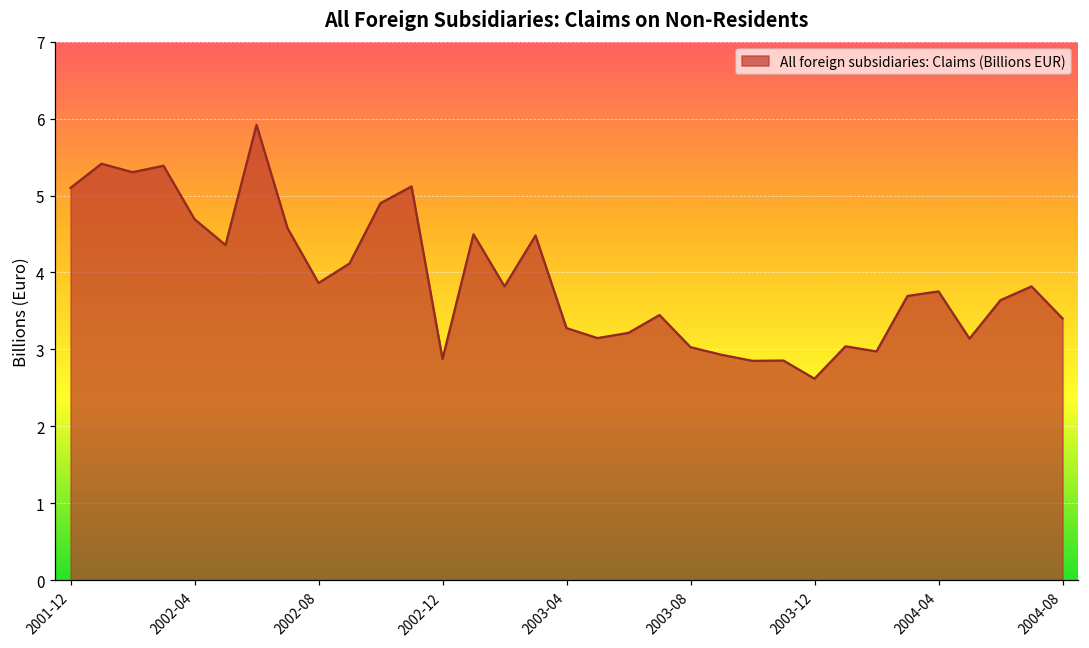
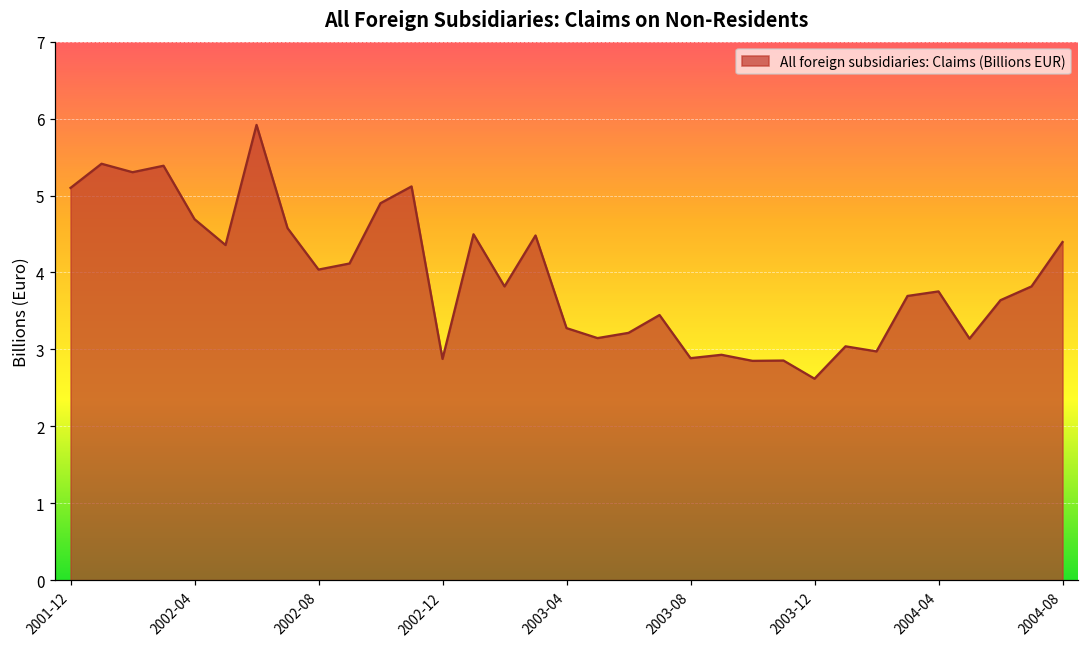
2002-08: 3.9 -> 4.0
2003-08: 3.0 -> 2.9
2004-08: 3.4 -> 4.4
